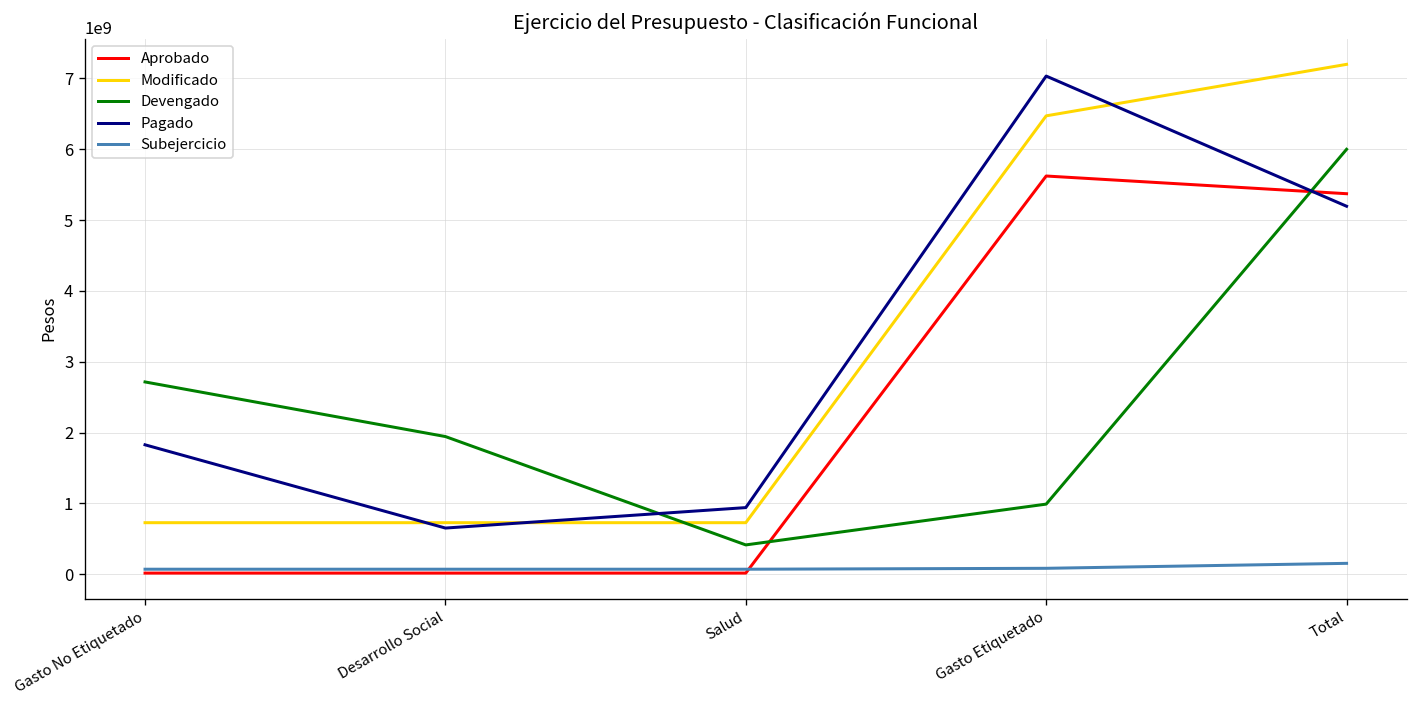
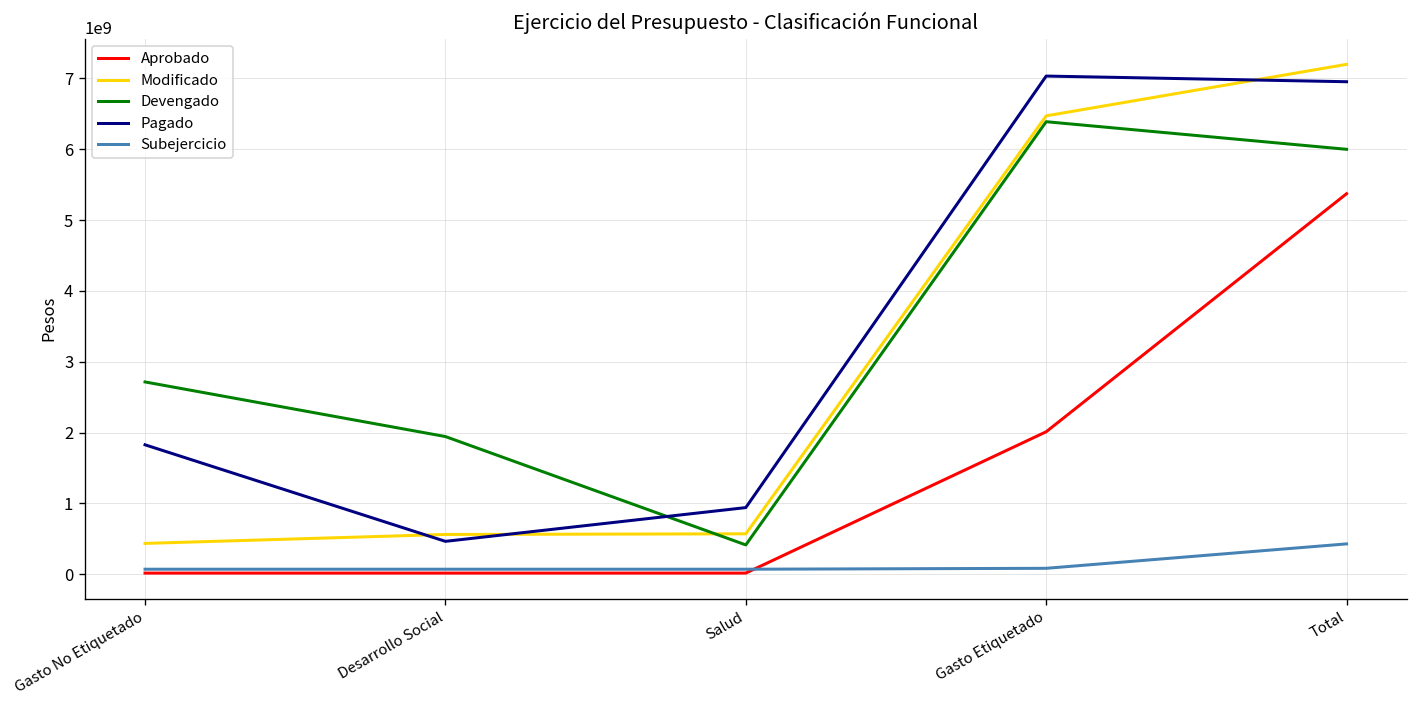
Modificado, Gasto No Etiquetado: 700000000 -> 400000000
Modificado, Desarrollo Social: 700000000 -> 600000000
Pagado, Desarrollo Social: 700000000 -> 500000000
Modificado, Salud: 700000000 -> 600000000
Aprobado, Gasto Etiquetado: 5600000000 -> 2000000000
Devengado, Gasto Etiquetado: 1000000000 -> 6400000000
Pagado, Total: 5200000000 -> 7000000000
Subejercicio, Total: 200000000 -> 400000000
